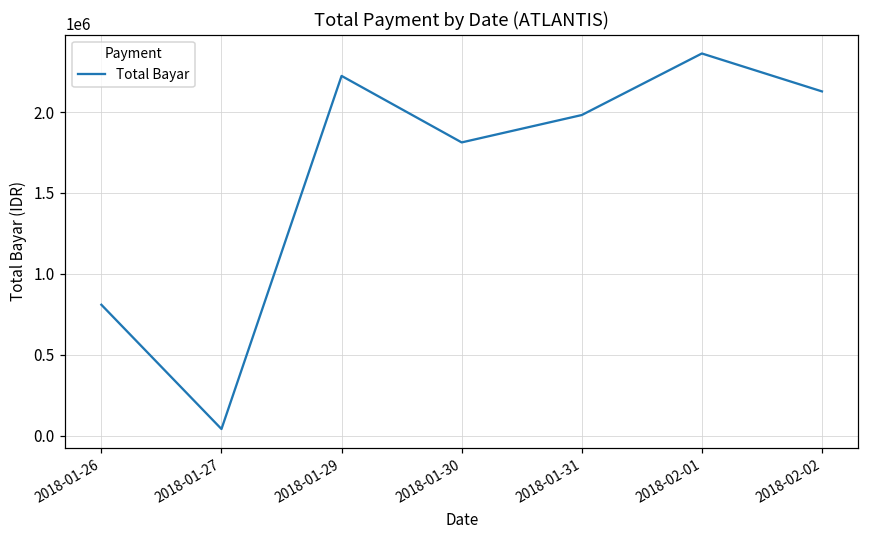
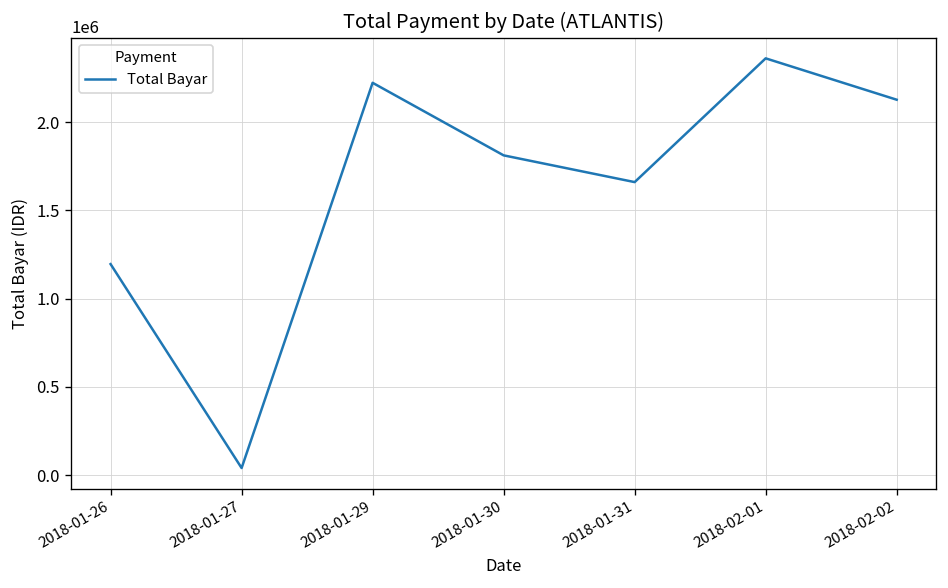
2018-01-26: 810000 -> 1200000
2018-01-31: 1980000 -> 1660000
